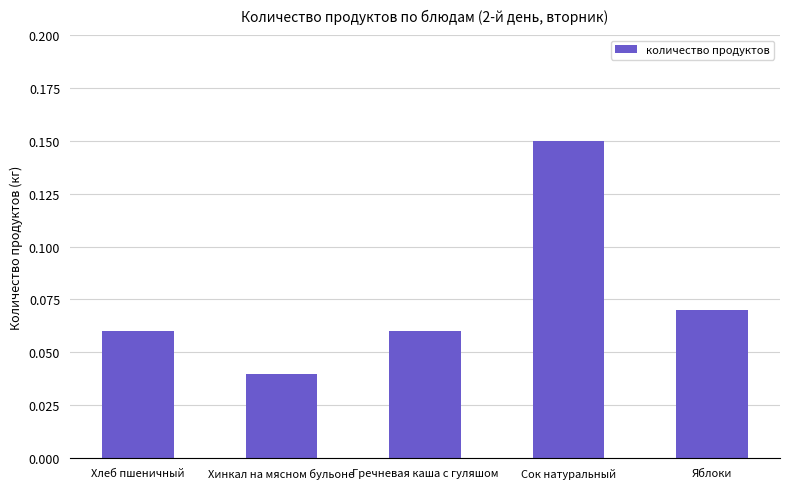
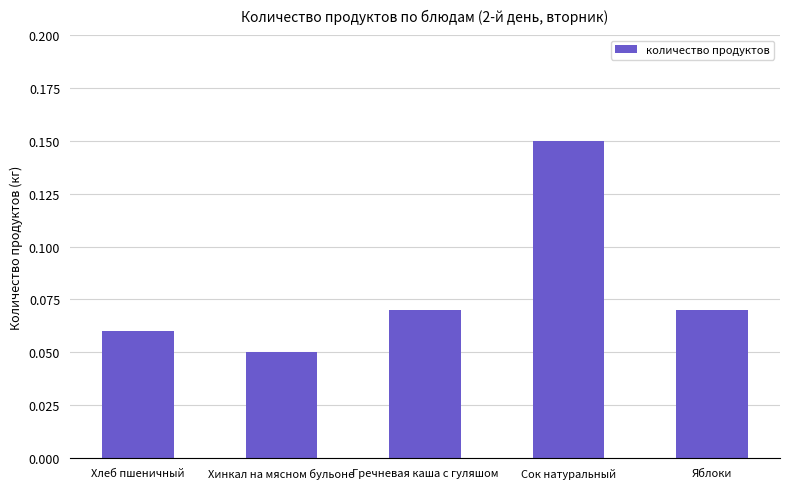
Хинкал на мясном бульоне: 0.04 -> 0.05
Гречневая каша с гуляшом: 0.06 -> 0.07
